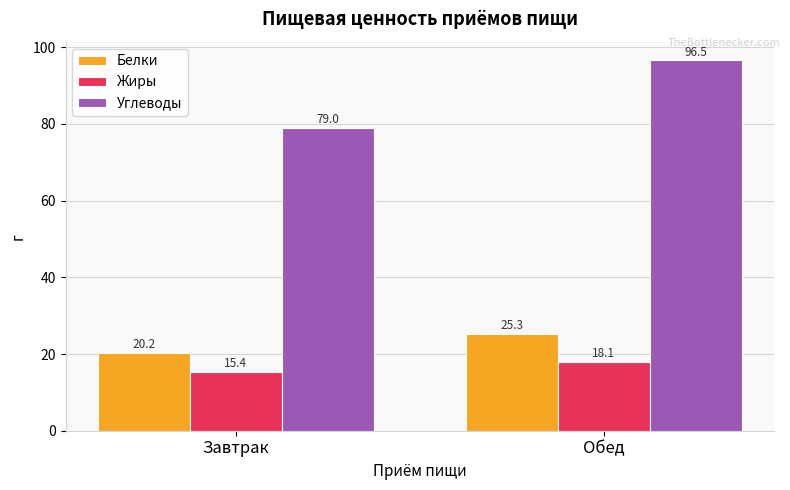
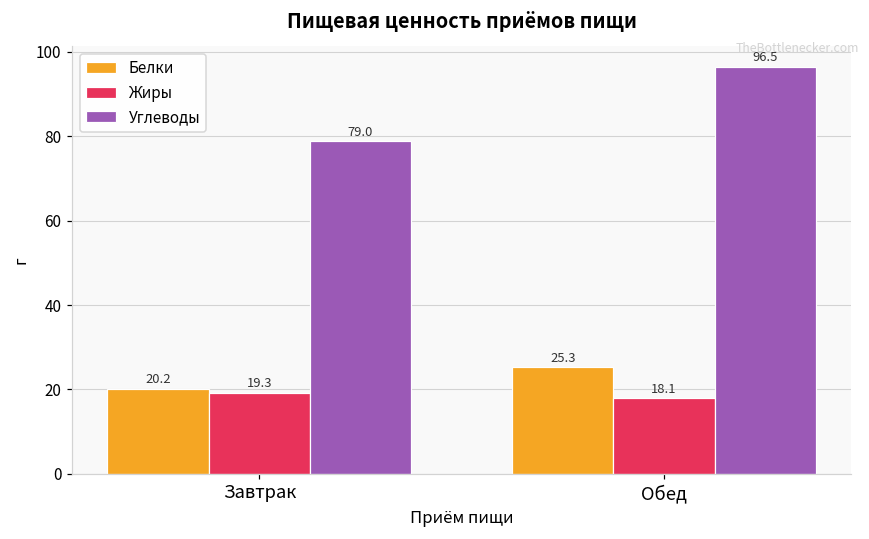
Жиры, Завтрак: 15.4 -> 19.3
